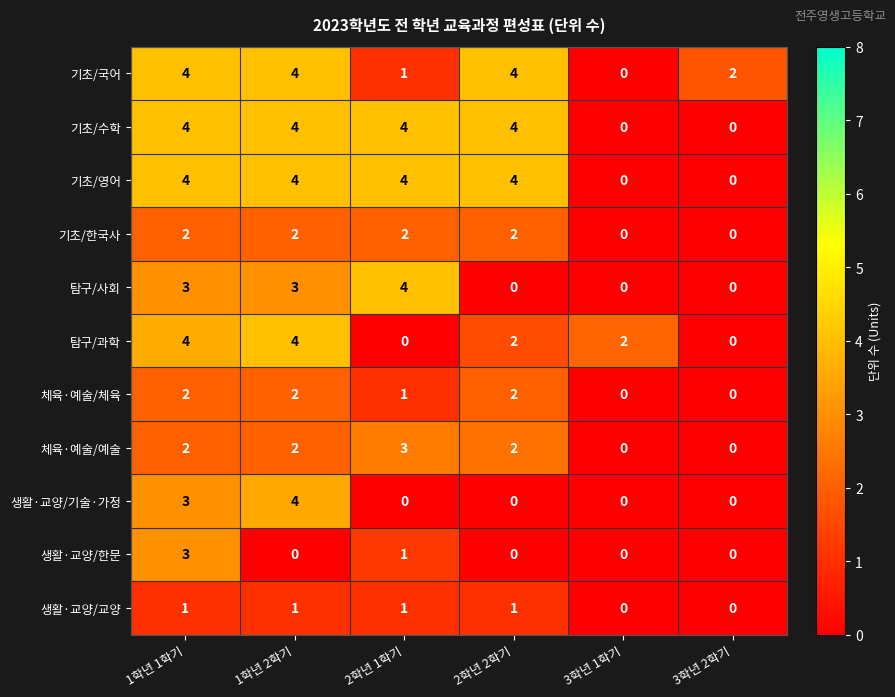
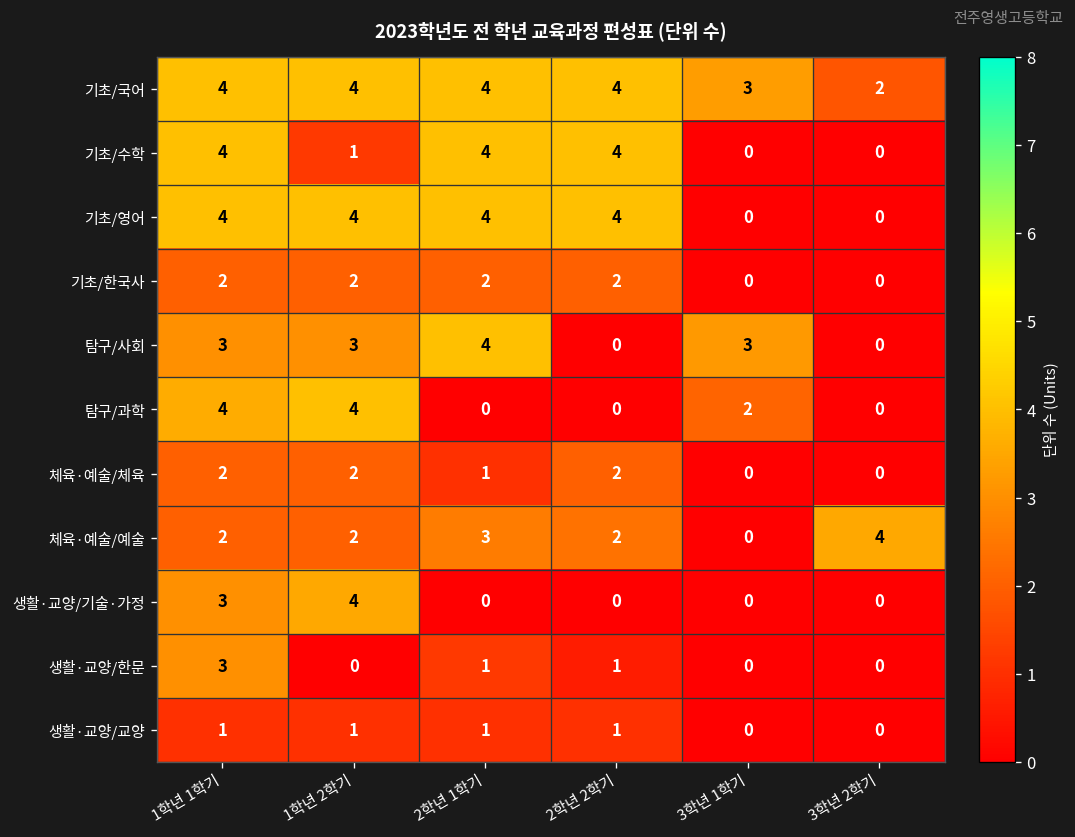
기초/국어, 2학년 1학기: 1 -> 4
기초/국어, 3학년 1학기: 0 -> 3
기초/수학, 1학년 2학기: 4 -> 1
탐구/사회, 3학년 1학기: 0 -> 3
탐구/과학, 2학년 2학기: 2 -> 0
체육·예술/예술, 3학년 2학기: 0 -> 4
생활·교양/한문, 2학년 2학기: 0 -> 1
